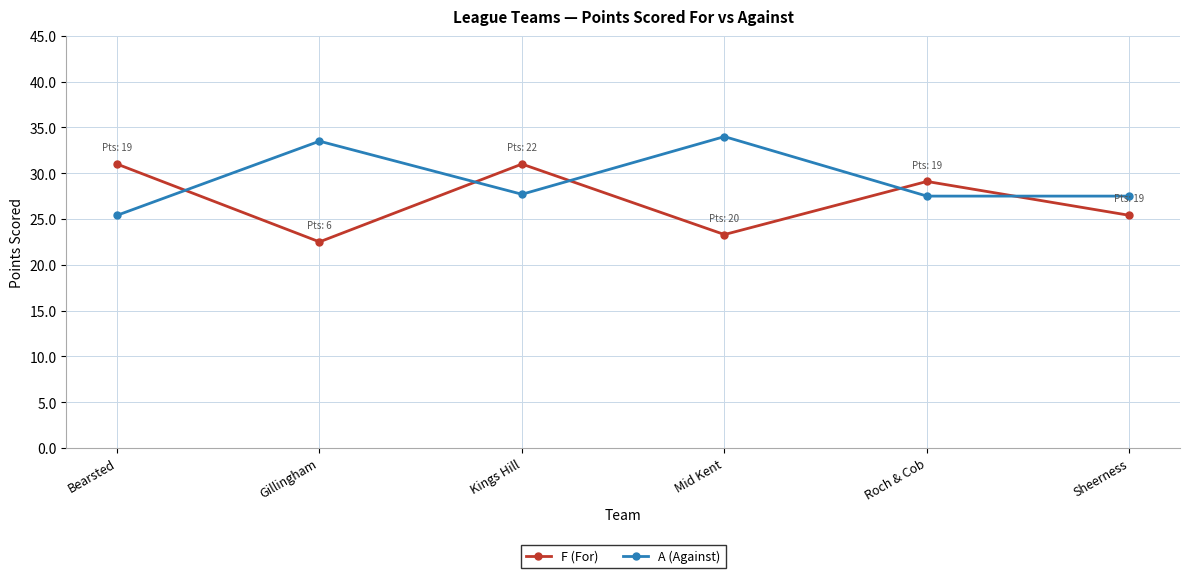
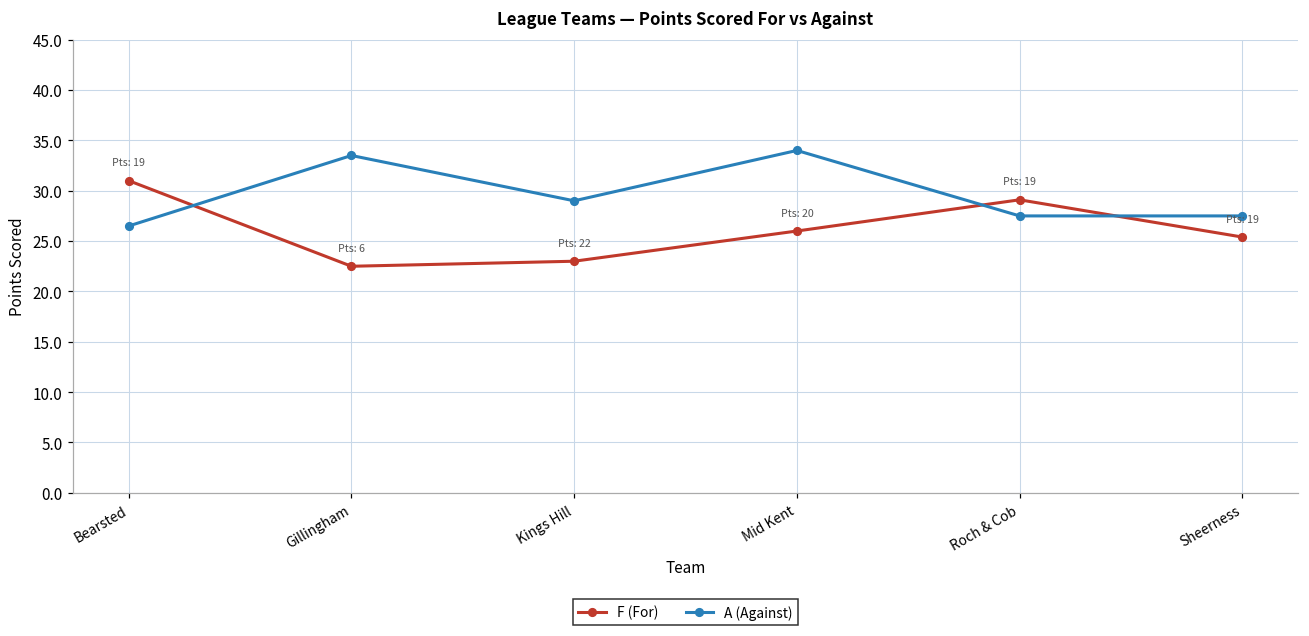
A (Against), Bearsted: 25 -> 27
F (For), Kings Hill: 31 -> 23
A (Against), Kings Hill: 28 -> 29
F (For), Mid Kent: 23 -> 26
